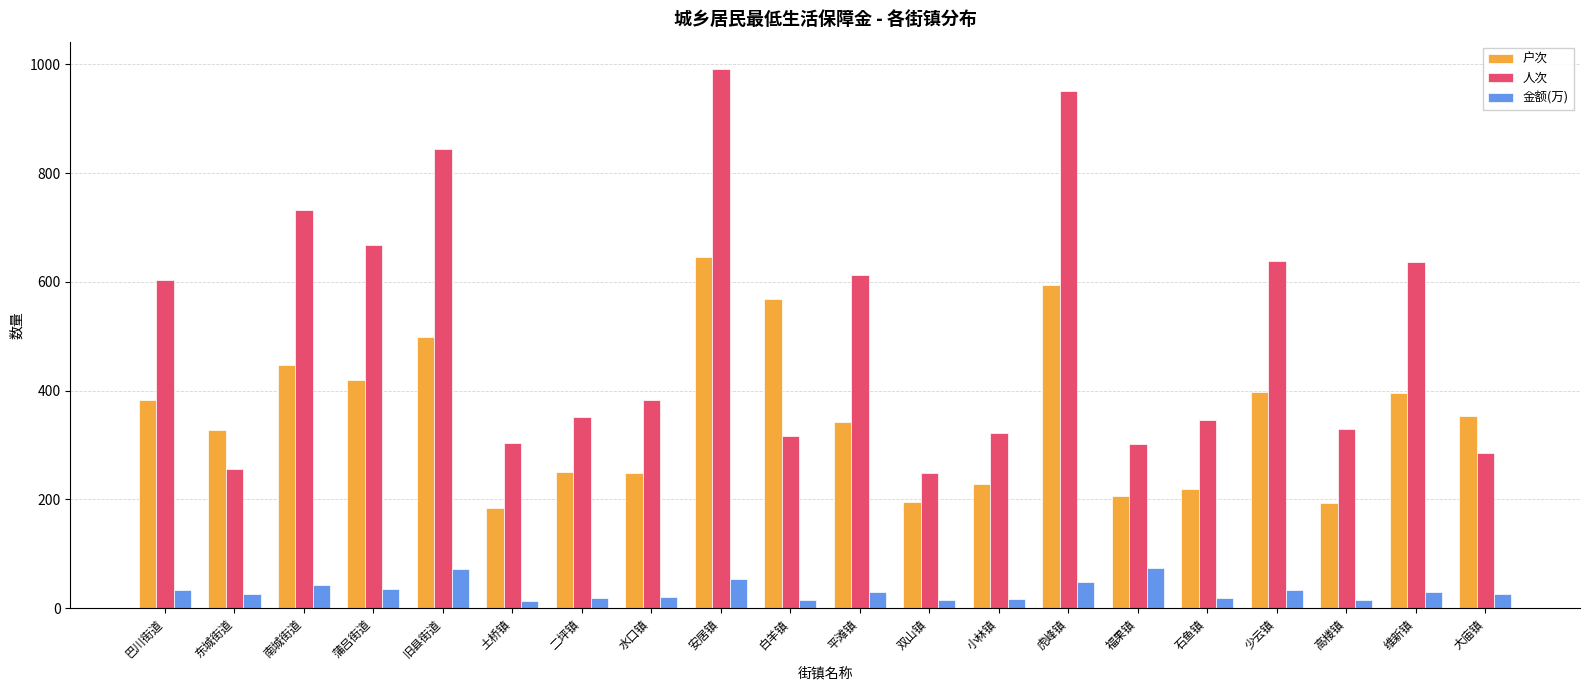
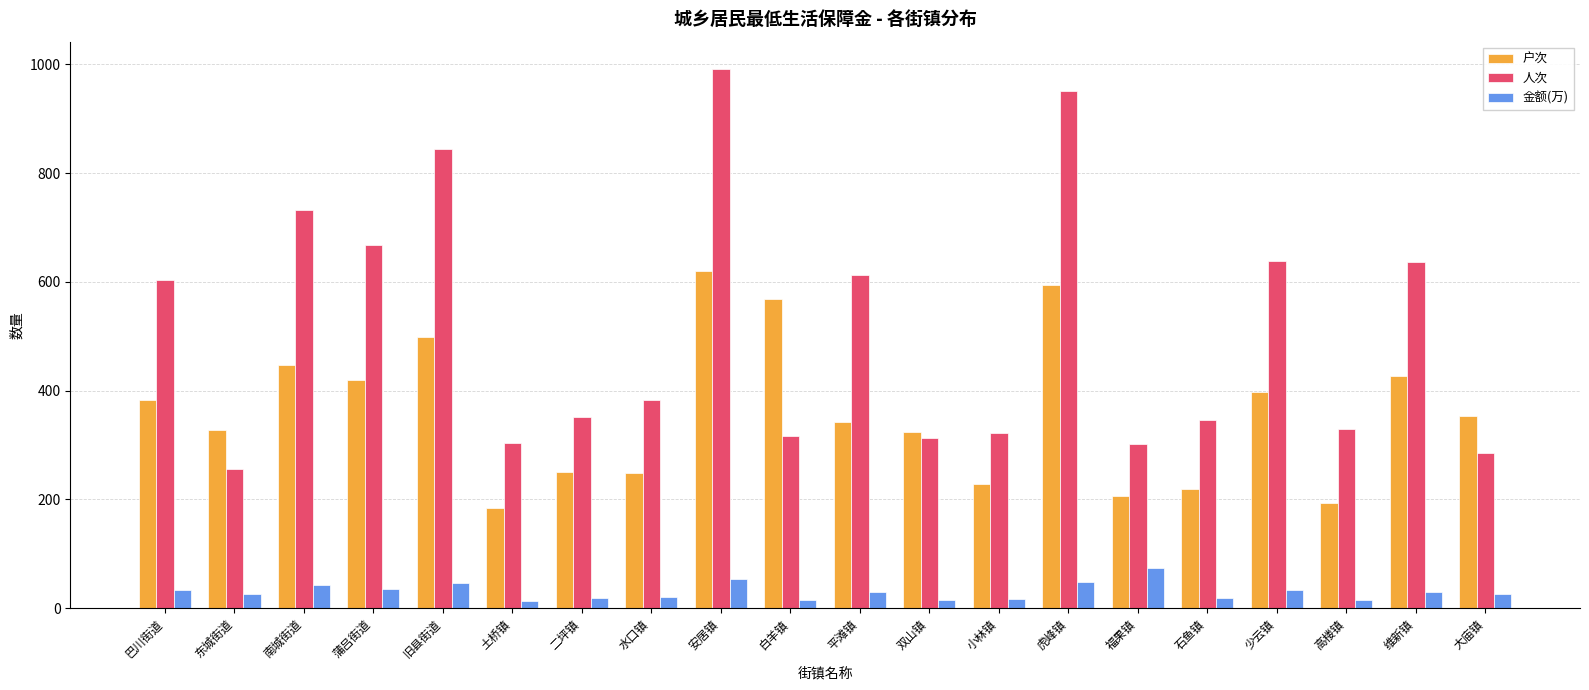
金额(万), 旧县街道: 70 -> 50
户次, 安居镇: 650 -> 620
户次, 双山镇: 200 -> 320
人次, 双山镇: 250 -> 310
户次, 维新镇: 400 -> 430
